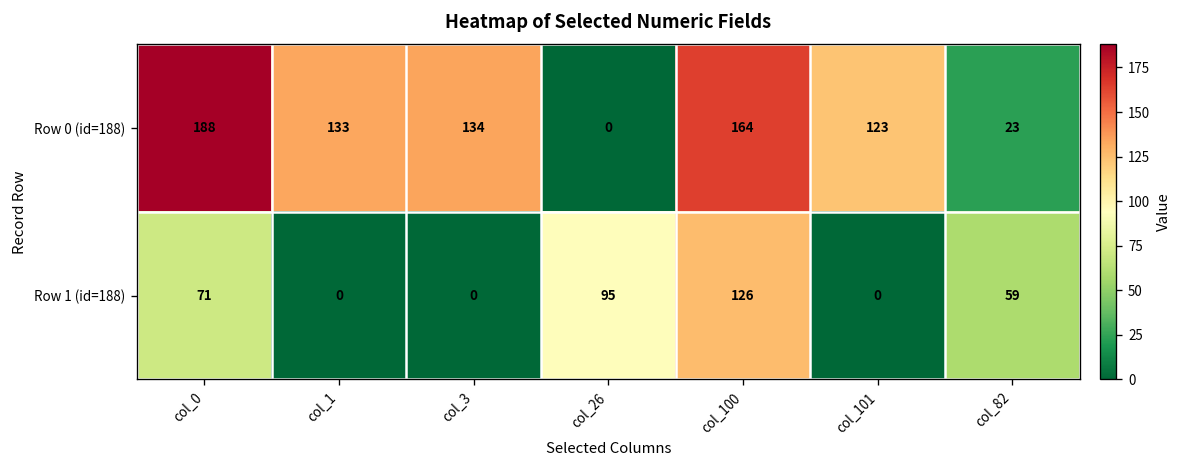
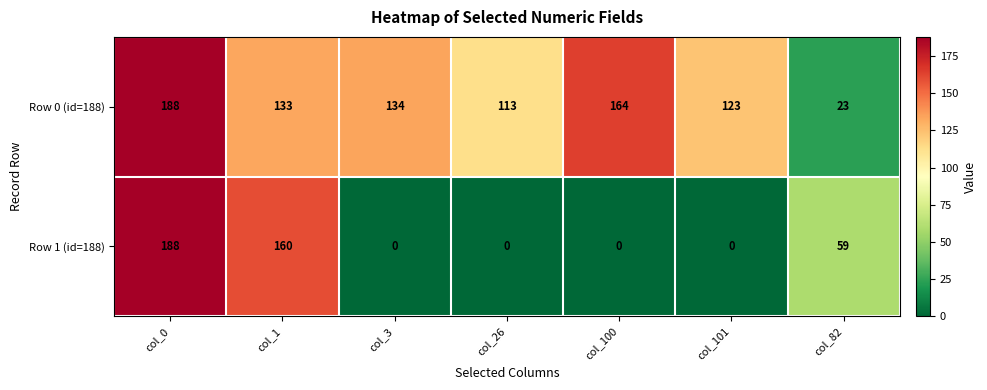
Row 0 (id=188), col_26: 0 -> 113
Row 1 (id=188), col_0: 71 -> 188
Row 1 (id=188), col_1: 0 -> 160
Row 1 (id=188), col_26: 95 -> 0
Row 1 (id=188), col_100: 126 -> 0
